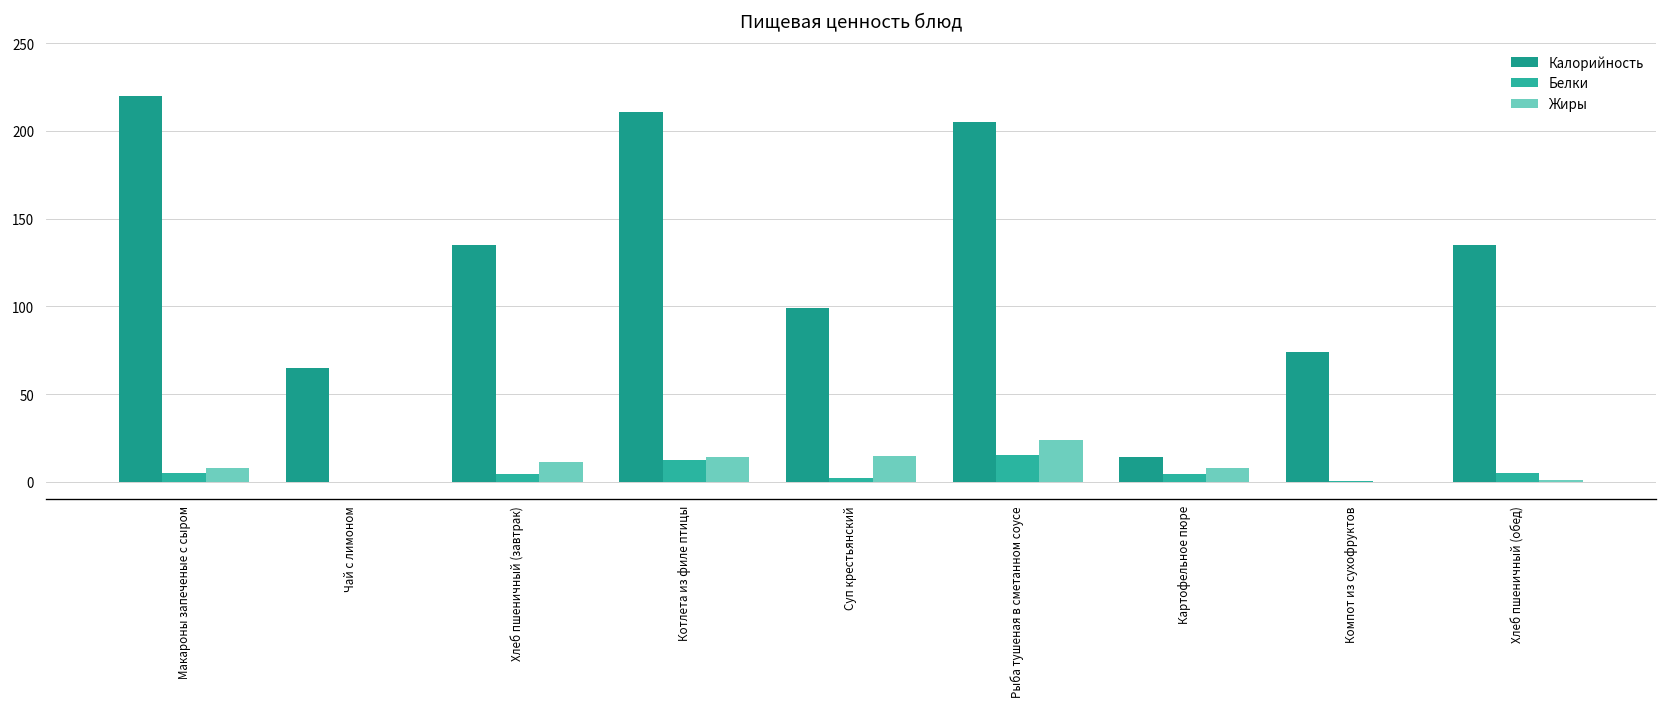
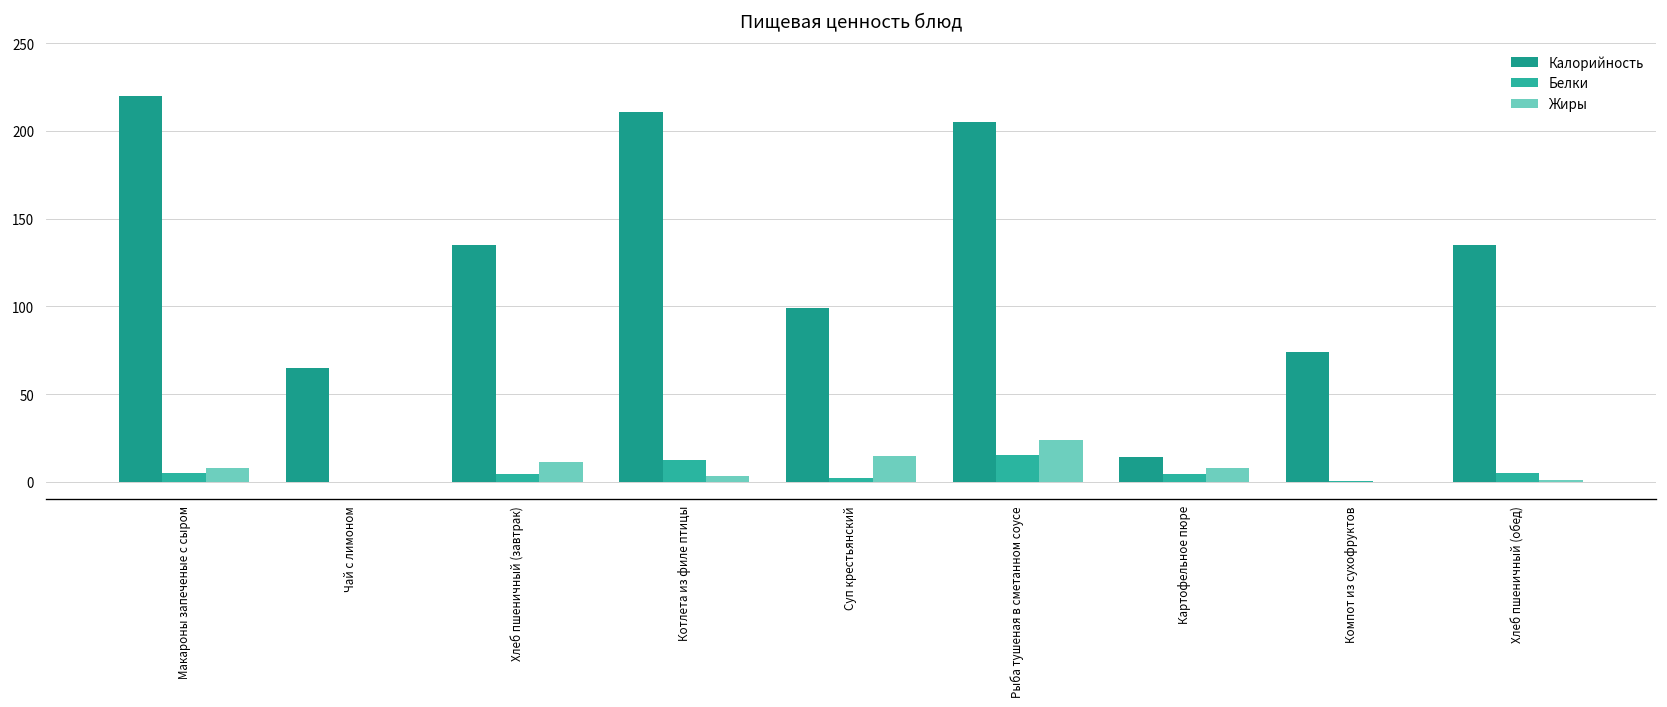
Жиры, Котлета из филе птицы: 14 -> 4
